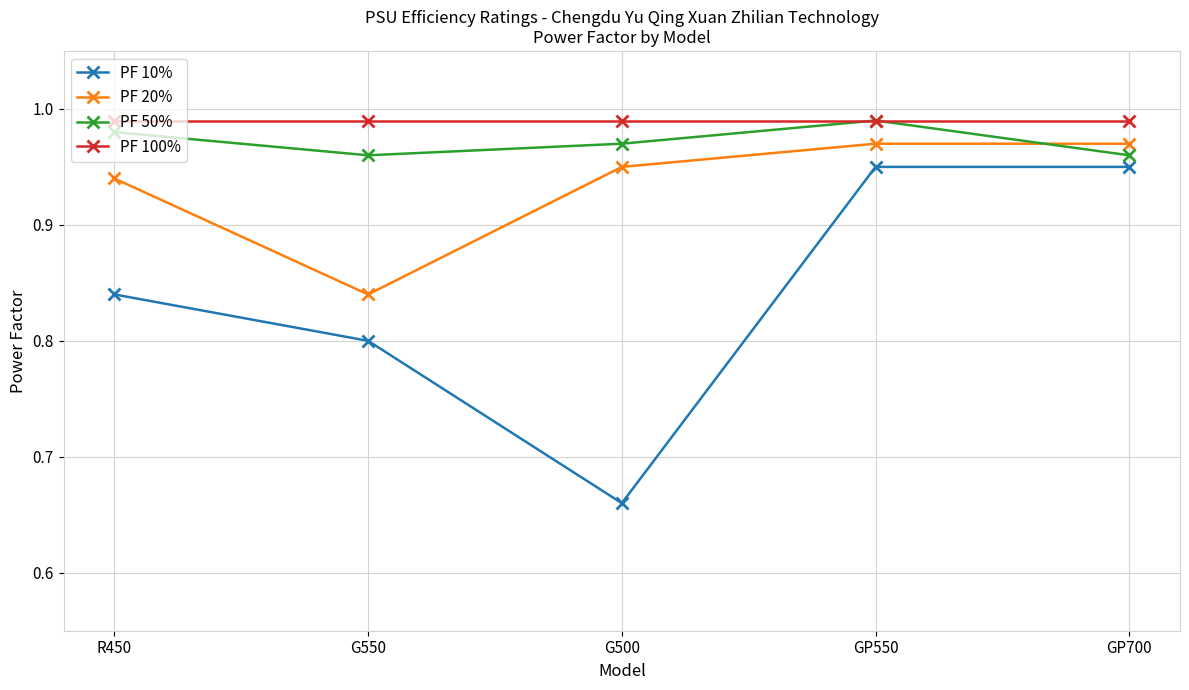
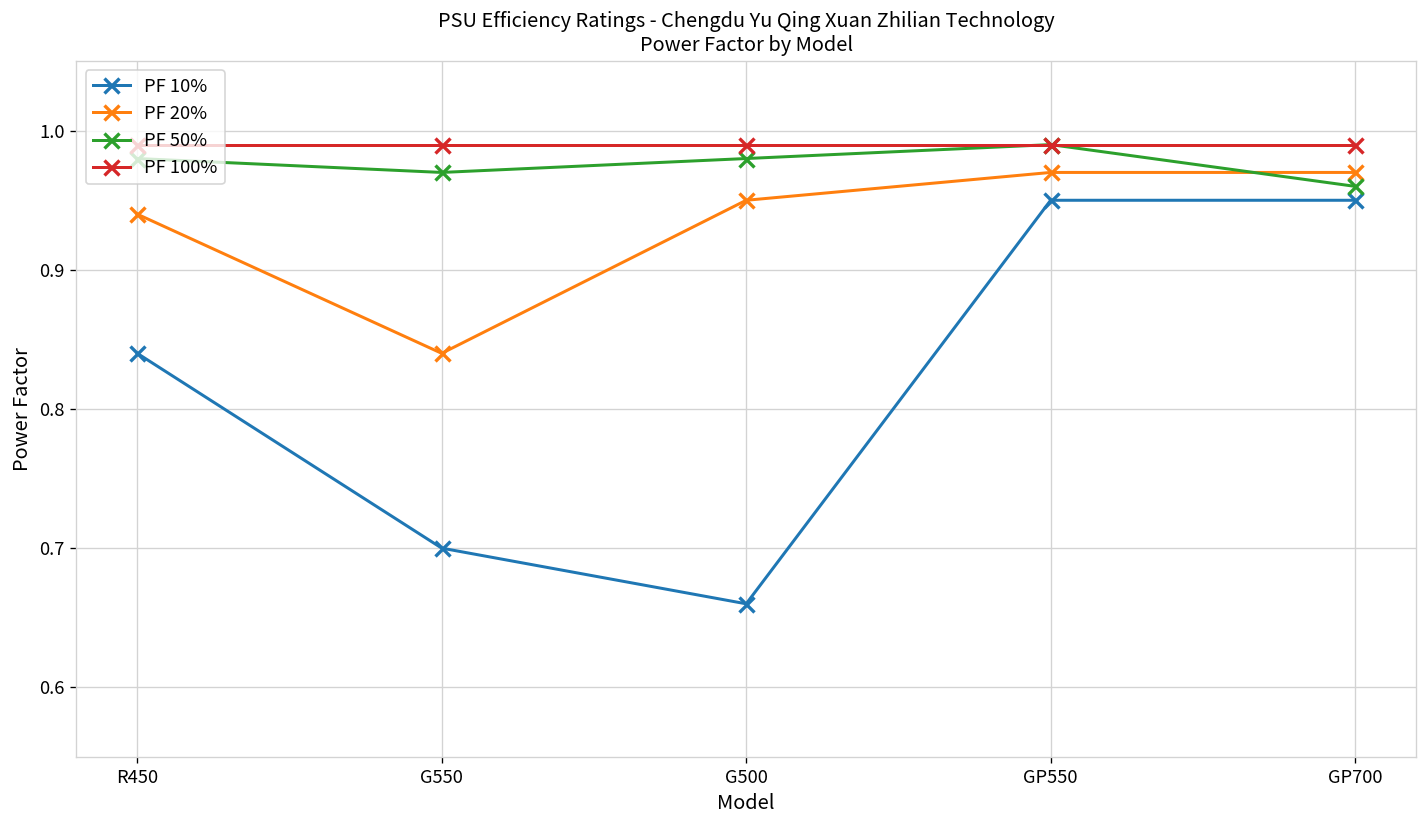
PF 10%, G550: 0.8 -> 0.7
PF 50%, G550: 0.96 -> 0.97
PF 50%, G500: 0.97 -> 0.98
